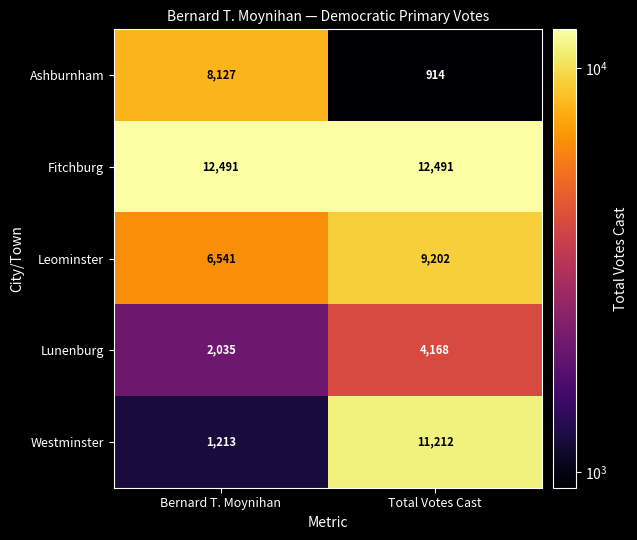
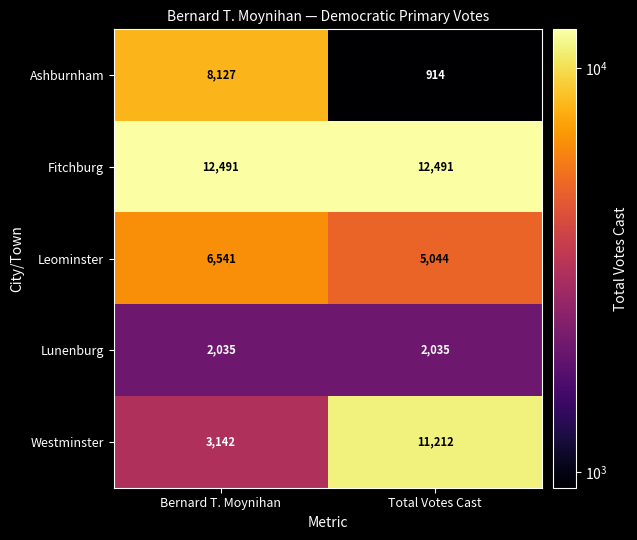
Leominster, Total Votes Cast: 9,202 -> 5,044
Lunenburg, Total Votes Cast: 4,168 -> 2,035
Westminster, Bernard T. Moynihan: 1,213 -> 3,142
